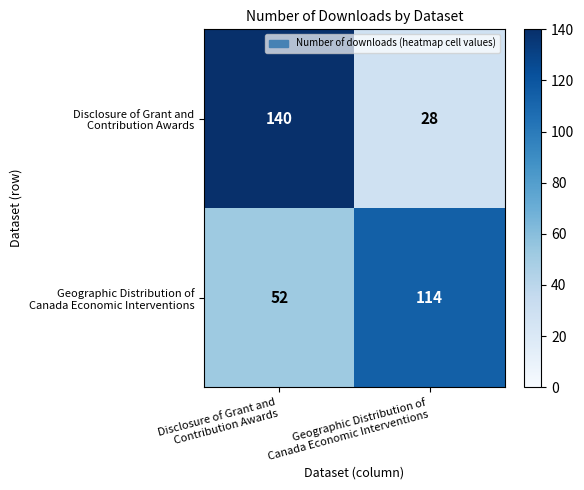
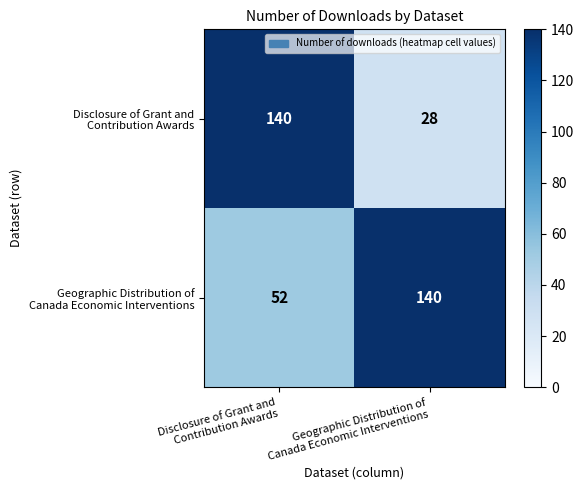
Geographic Distribution of Canada Economic Interventions, Geographic Distribution of Canada Economic Interventions: 114 -> 140
